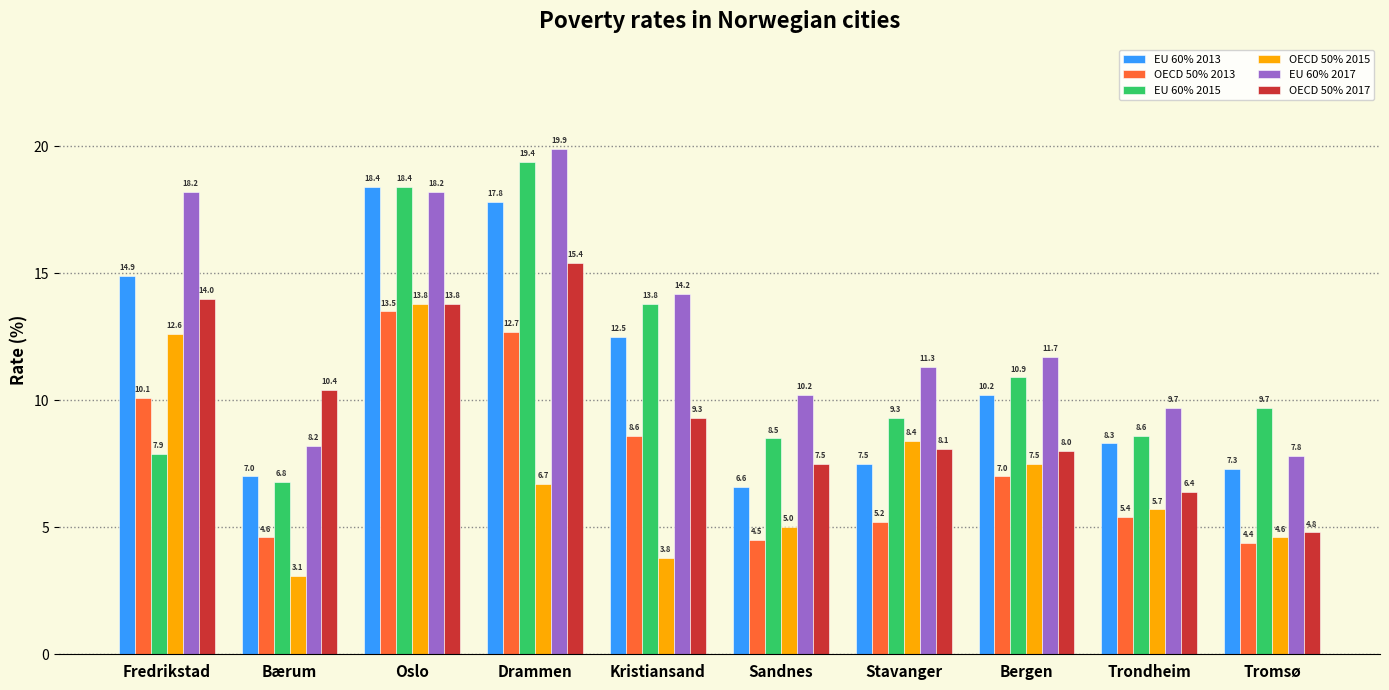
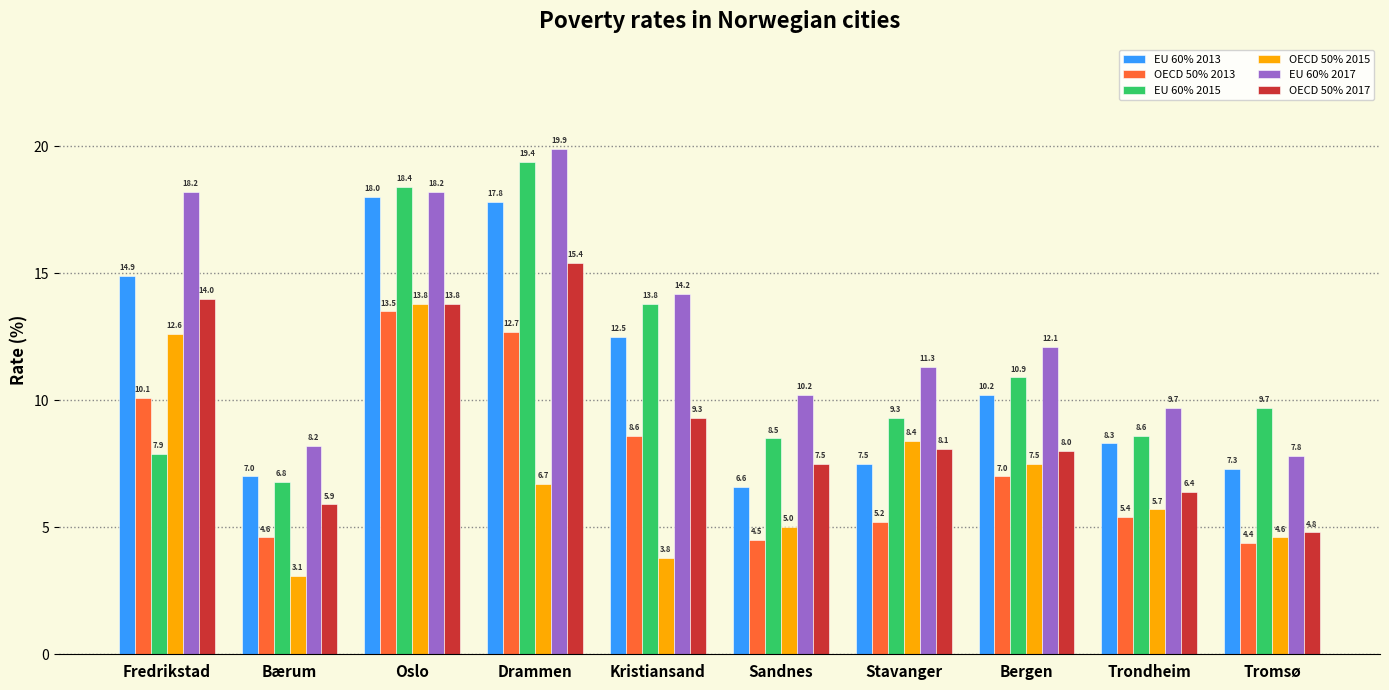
OECD 50% 2017, Bærum: 10.4 -> 5.9
EU 60% 2013, Oslo: 18.4 -> 18.0
EU 60% 2017, Bergen: 11.7 -> 12.1
